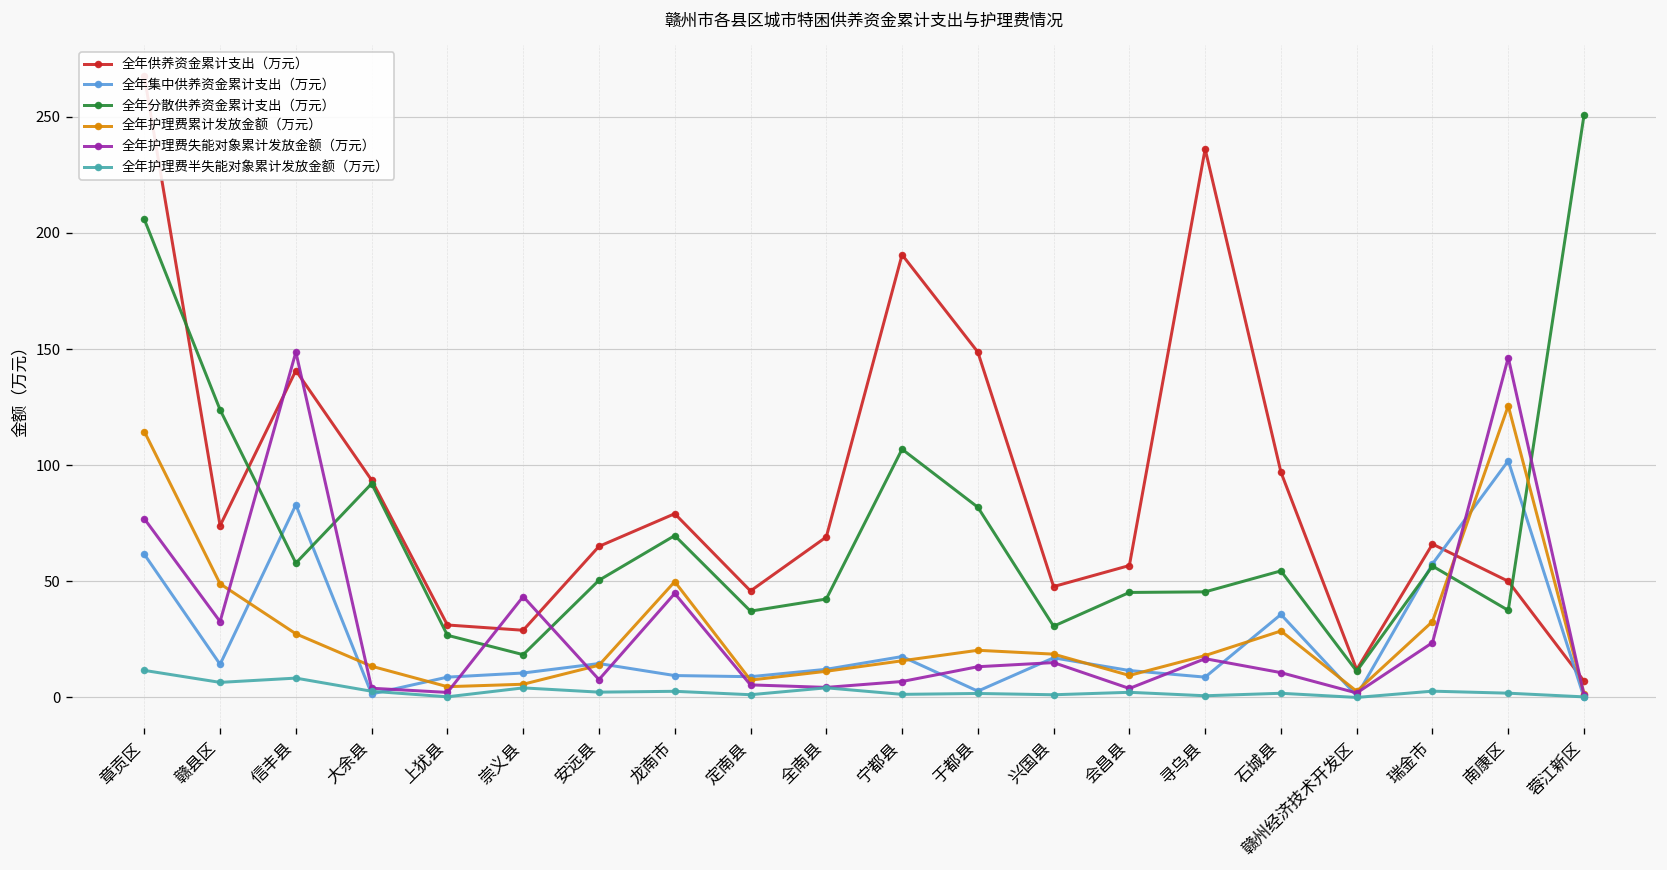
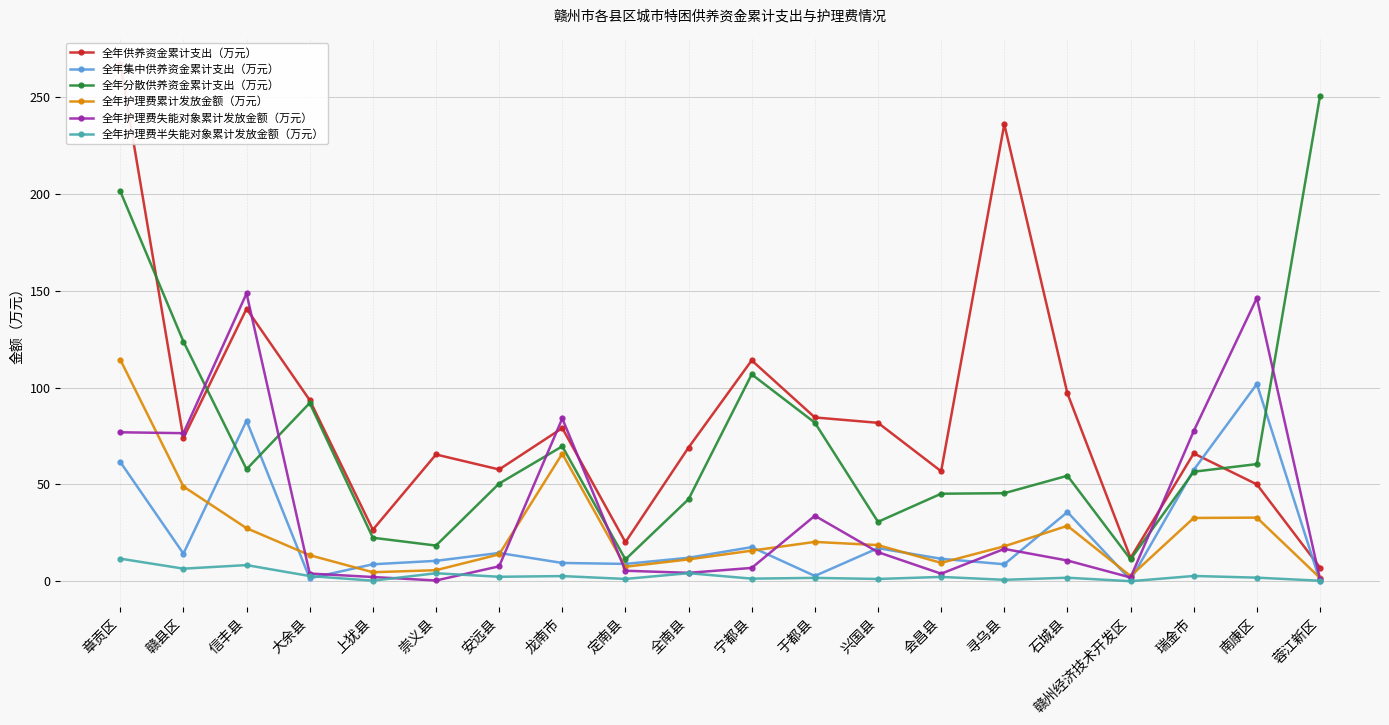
全年分散供养资金累计支出（万元）, 章贡区: 206 -> 201
全年护理费失能对象累计发放金额（万元）, 赣县区: 33 -> 76
全年供养资金累计支出（万元）, 上犹县: 31 -> 27
全年分散供养资金累计支出（万元）, 上犹县: 27 -> 22
全年供养资金累计支出（万元）, 崇义县: 29 -> 65
全年护理费失能对象累计发放金额（万元）, 崇义县: 43 -> 0
全年供养资金累计支出（万元）, 安远县: 65 -> 58
全年护理费累计发放金额（万元）, 龙南市: 50 -> 66
全年护理费失能对象累计发放金额（万元）, 龙南市: 45 -> 84
全年供养资金累计支出（万元）, 定南县: 46 -> 20
全年分散供养资金累计支出（万元）, 定南县: 37 -> 11
全年供养资金累计支出（万元）, 宁都县: 191 -> 114
全年供养资金累计支出（万元）, 于都县: 149 -> 85
全年护理费失能对象累计发放金额（万元）, 于都县: 13 -> 34
全年供养资金累计支出（万元）, 兴国县: 48 -> 82
全年护理费失能对象累计发放金额（万元）, 瑞金市: 24 -> 78
全年分散供养资金累计支出（万元）, 南康区: 38 -> 61
全年护理费累计发放金额（万元）, 南康区: 126 -> 33
